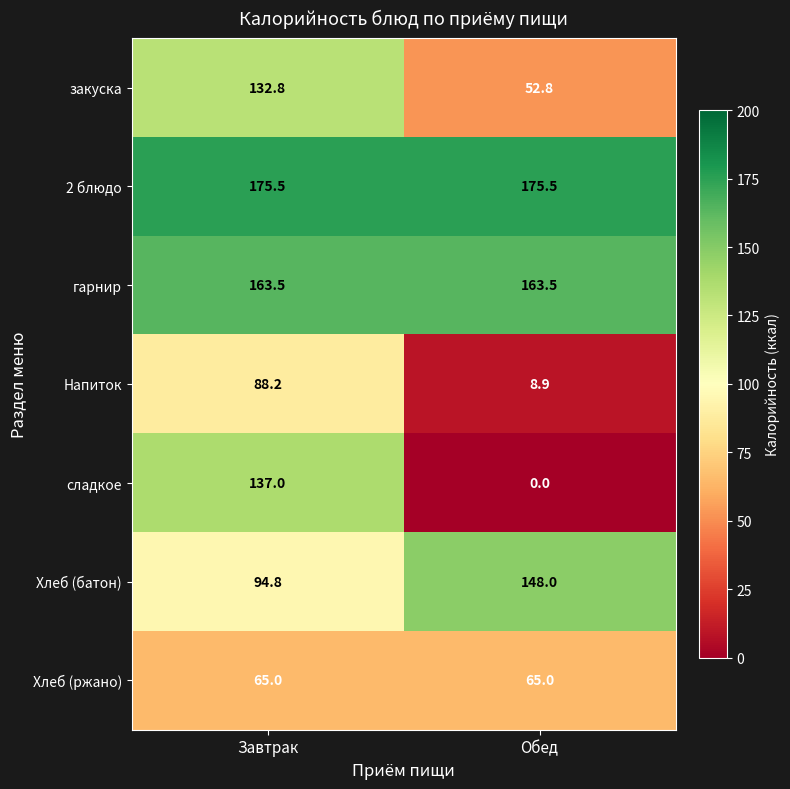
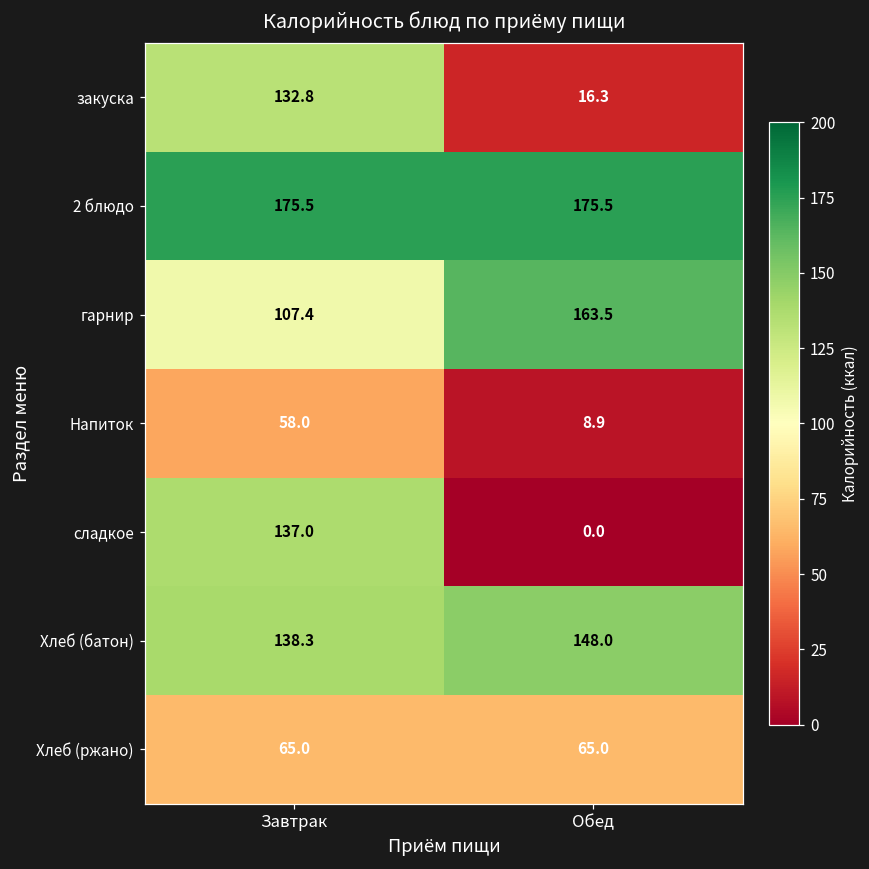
закуска, Обед: 52.8 -> 16.3
гарнир, Завтрак: 163.5 -> 107.4
Напиток, Завтрак: 88.2 -> 58.0
Хлеб (батон), Завтрак: 94.8 -> 138.3
